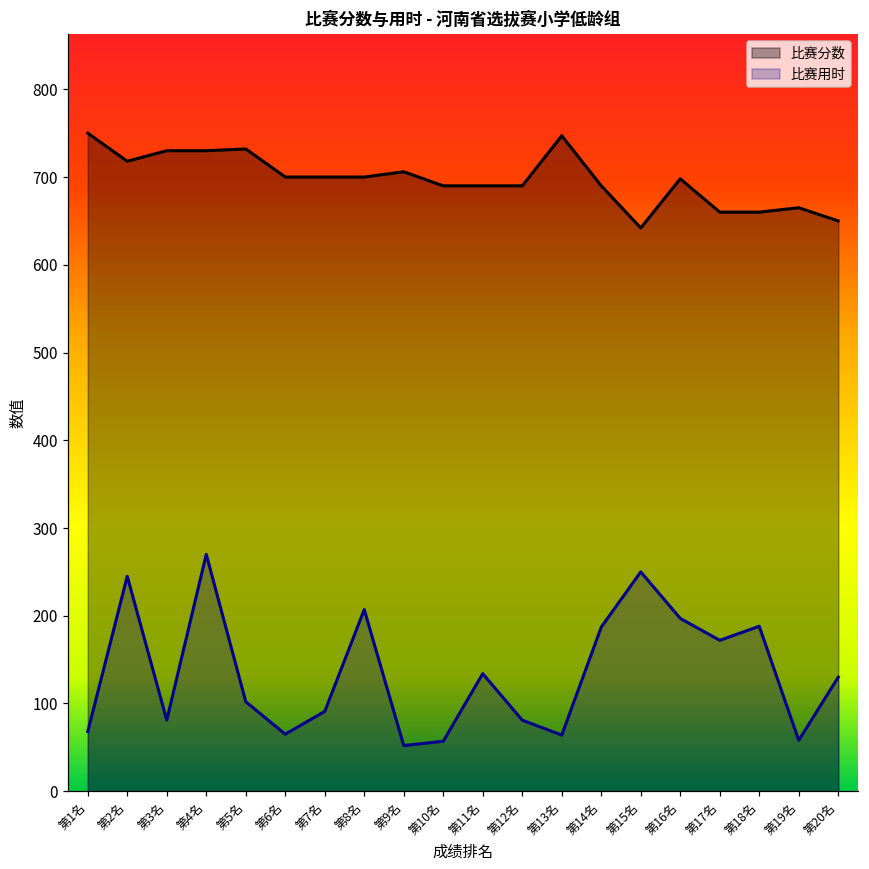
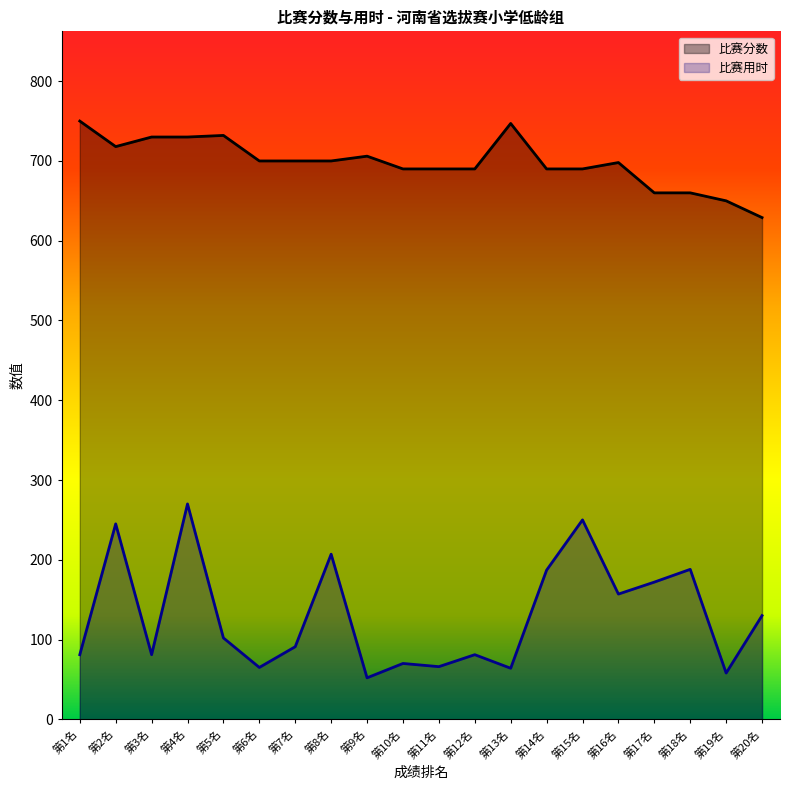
比赛用时, 第1名: 70 -> 80
比赛用时, 第10名: 60 -> 70
比赛用时, 第11名: 130 -> 70
比赛分数, 第15名: 640 -> 690
比赛用时, 第16名: 200 -> 160
比赛分数, 第19名: 670 -> 650
比赛分数, 第20名: 650 -> 630
